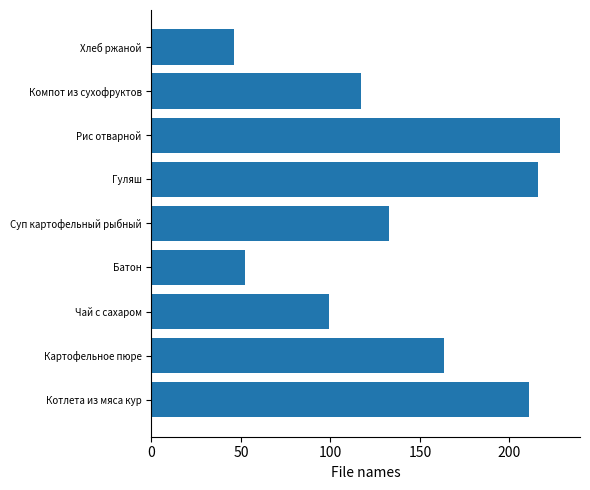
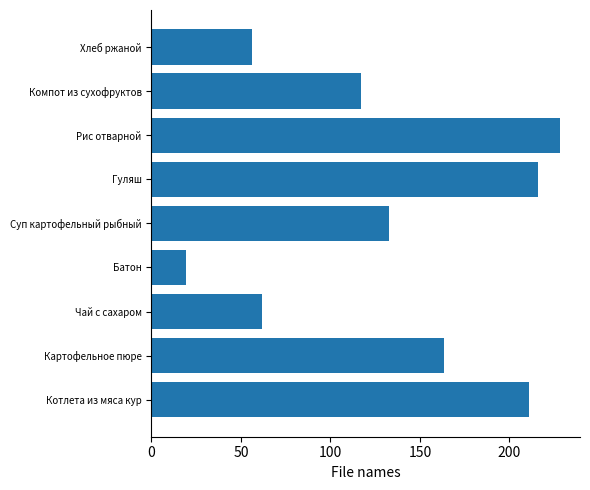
Хлеб ржаной: 46 -> 56
Батон: 52 -> 20
Чай с сахаром: 99 -> 62
